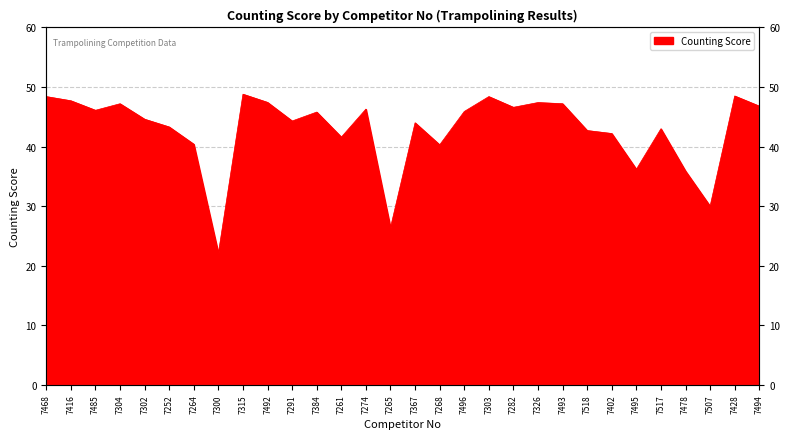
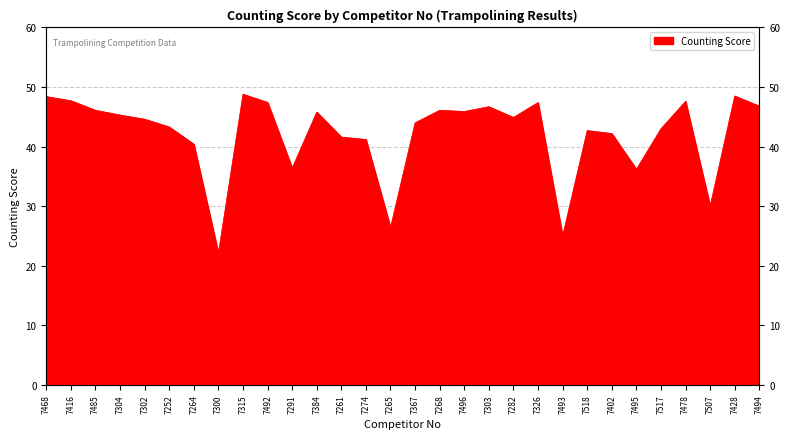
7304: 47 -> 45
7291: 44 -> 36
7274: 46 -> 41
7268: 40 -> 46
7303: 48 -> 47
7282: 47 -> 45
7493: 47 -> 25
7478: 36 -> 48
